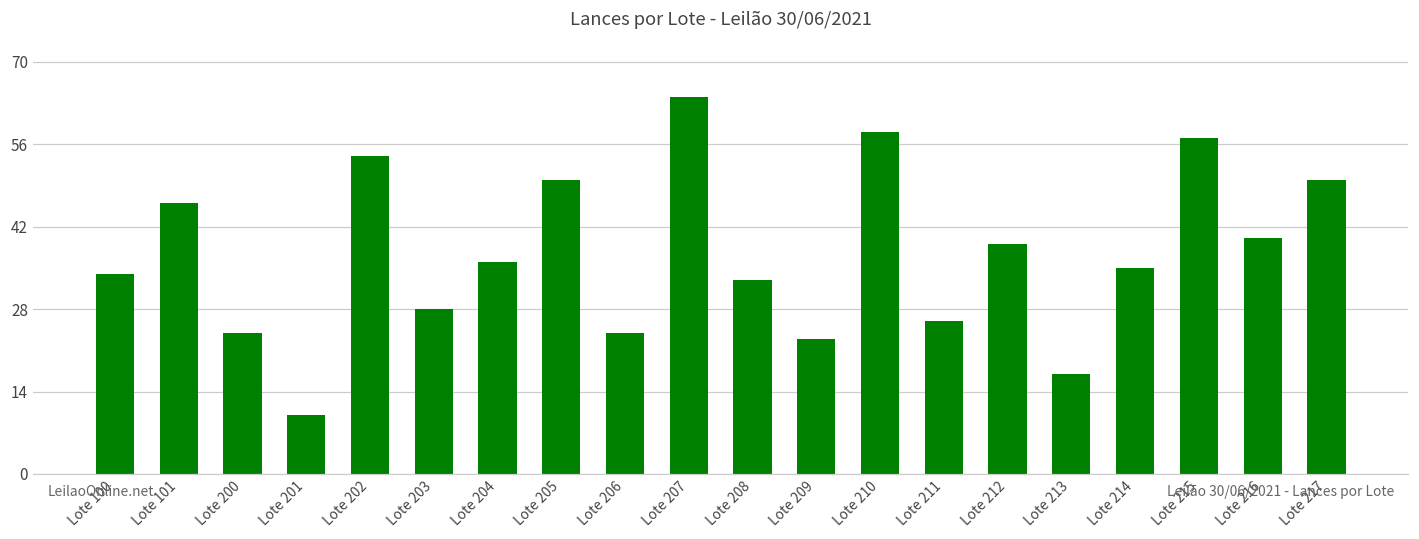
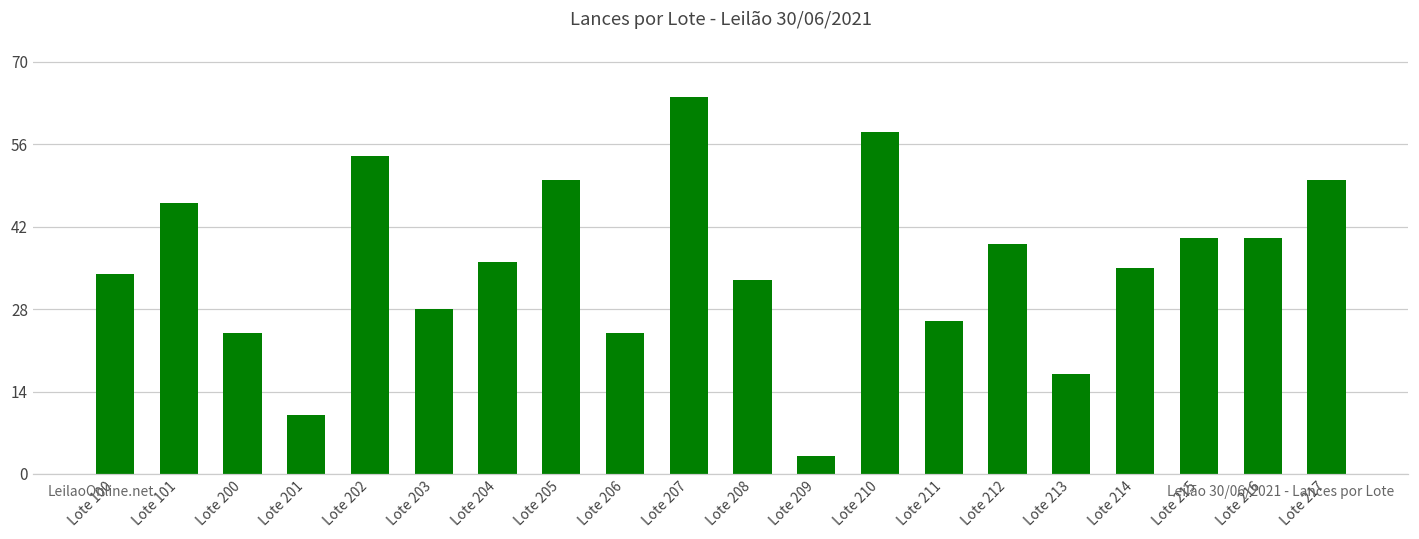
Lote 209: 23 -> 3
Lote 215: 57 -> 40
